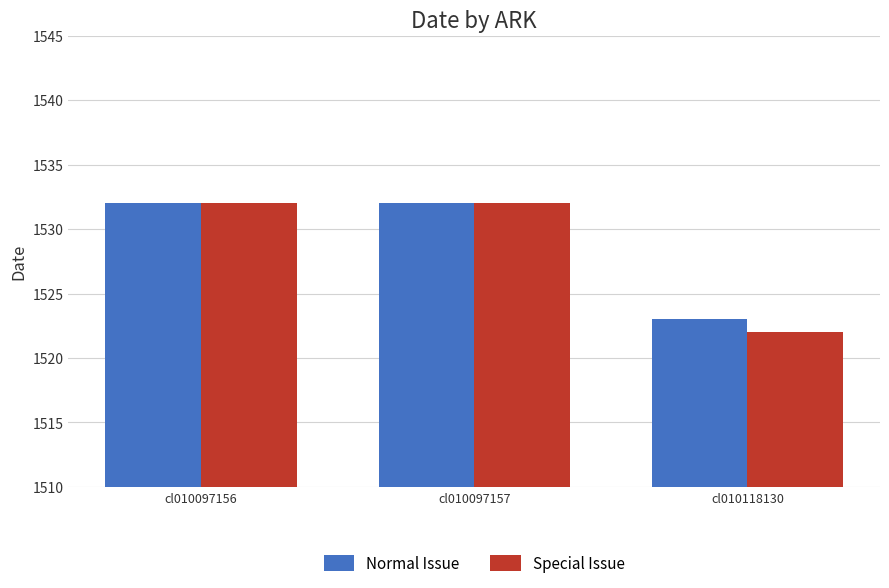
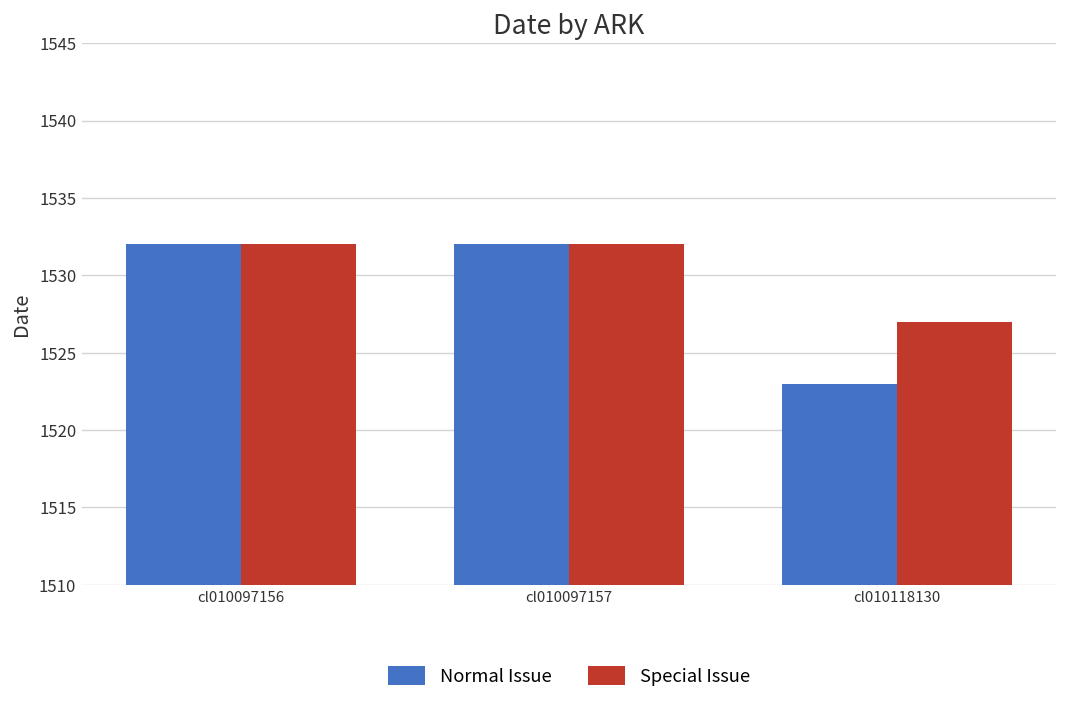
Special Issue, cl010118130: 1522 -> 1527
